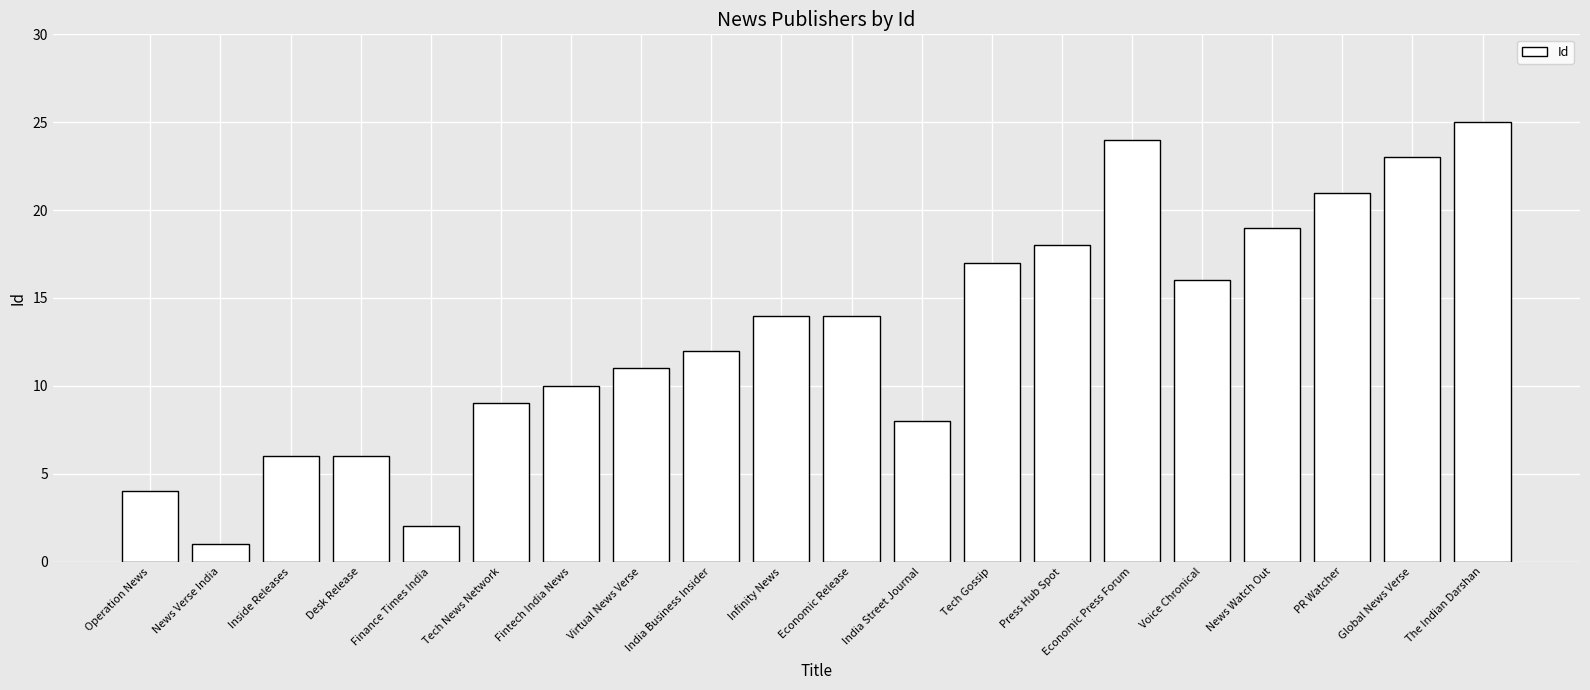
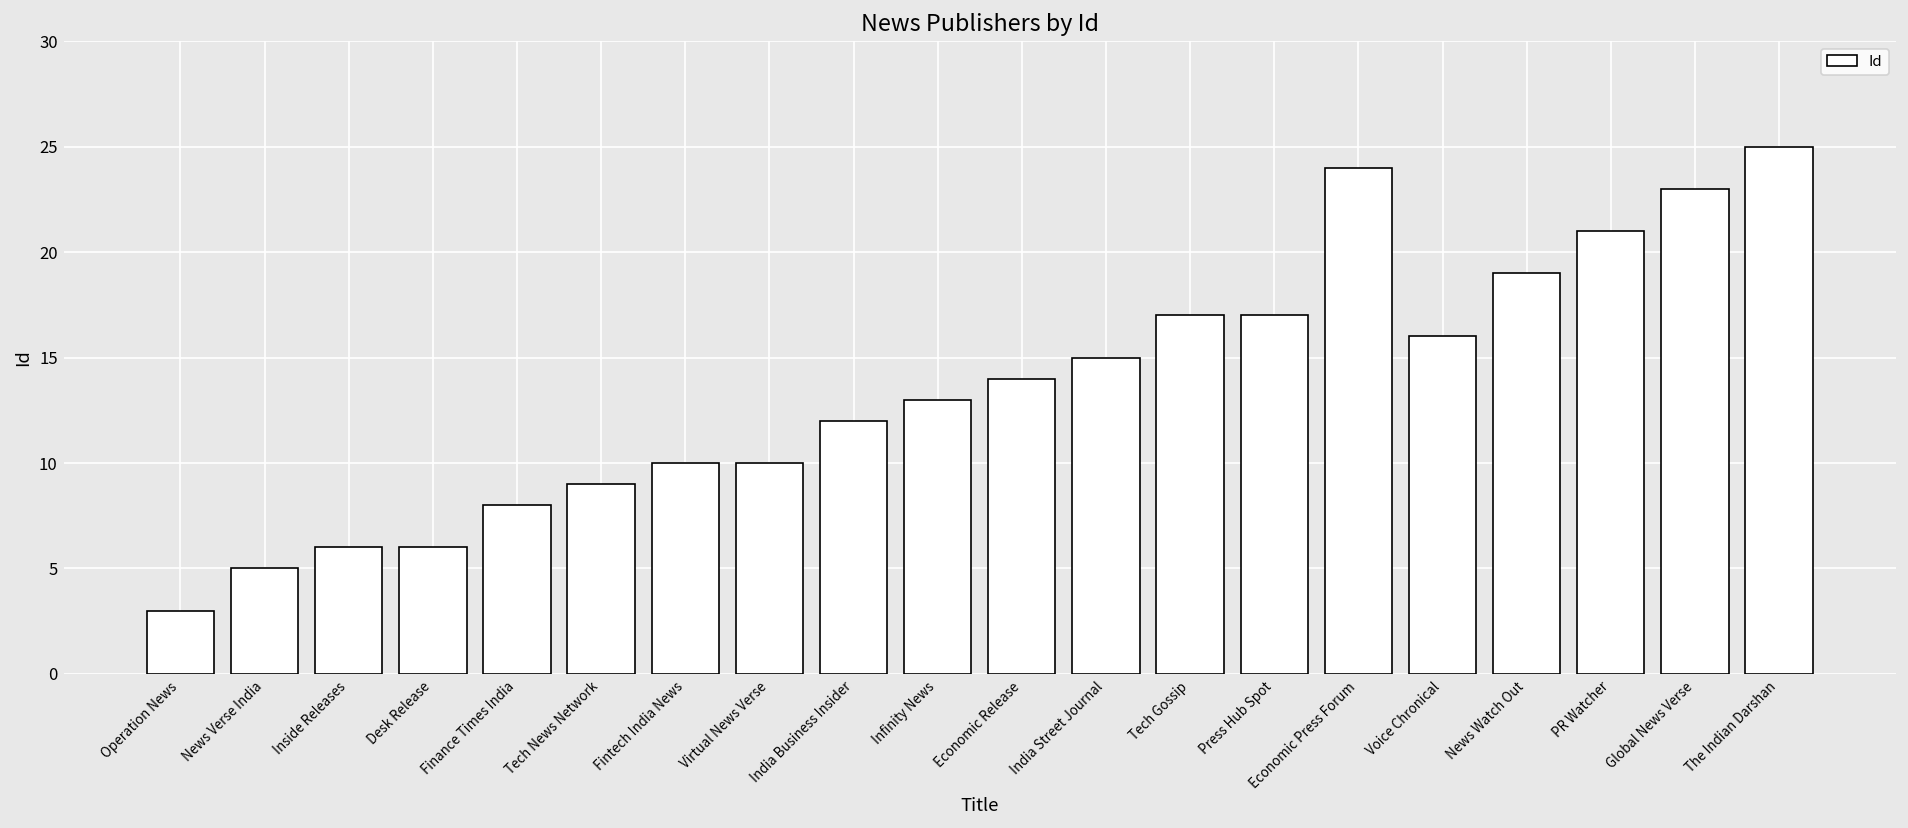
Operation News: 4 -> 3
News Verse India: 1 -> 5
Finance Times India: 2 -> 8
Virtual News Verse: 11 -> 10
Infinity News: 14 -> 13
India Street Journal: 8 -> 15
Press Hub Spot: 18 -> 17
